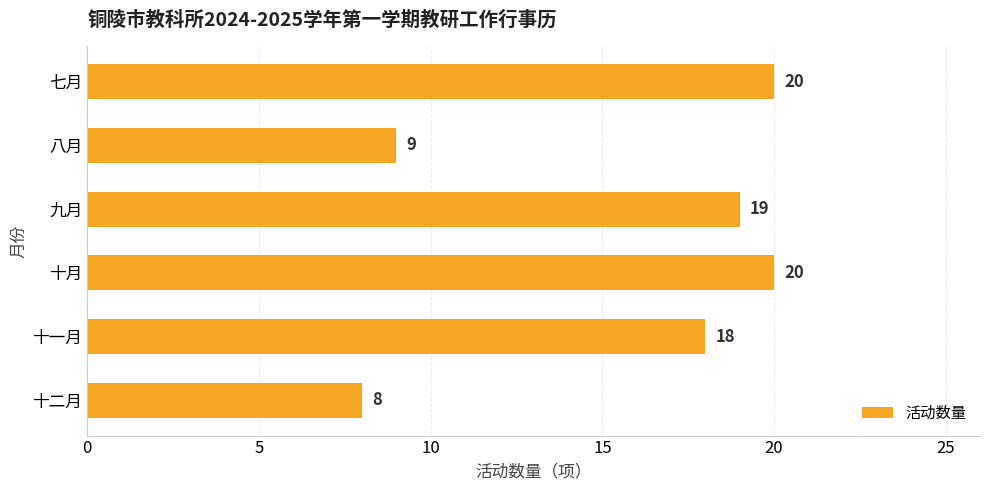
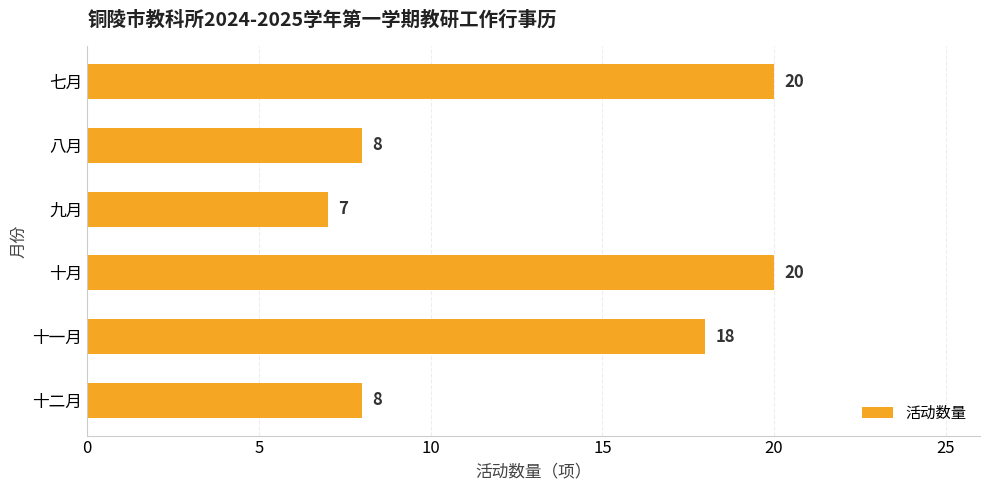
八月: 9 -> 8
九月: 19 -> 7
